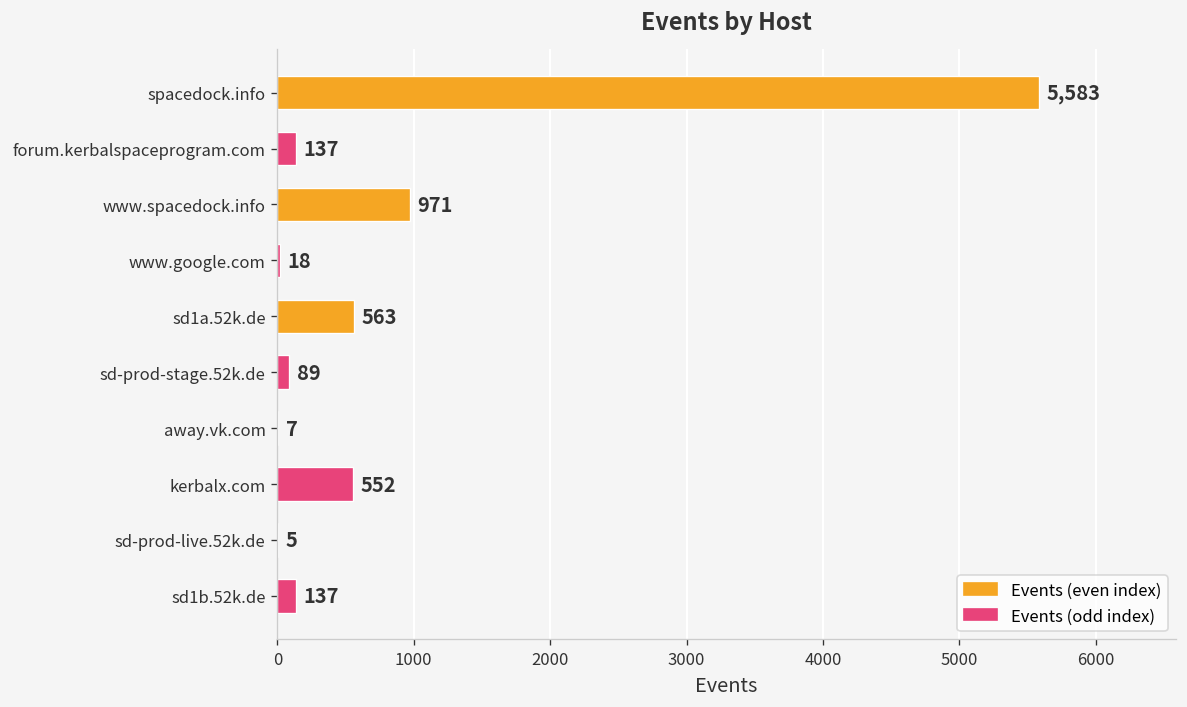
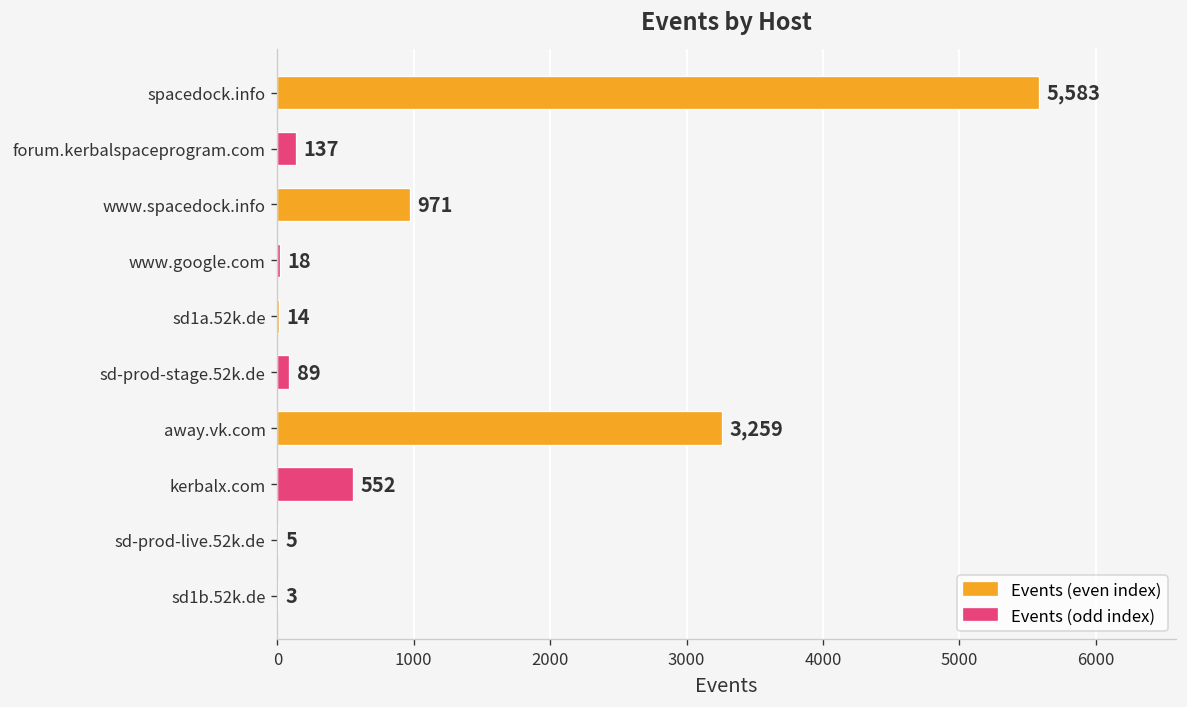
sd1a.52k.de: 563 -> 14
away.vk.com: 7 -> 3,259
sd1b.52k.de: 137 -> 3
